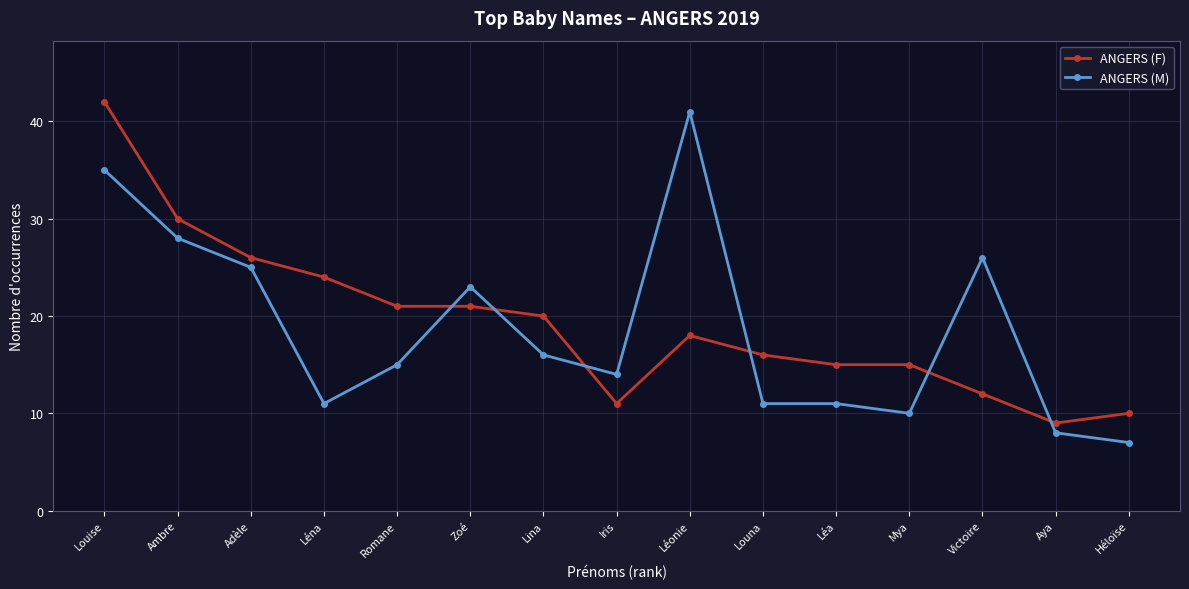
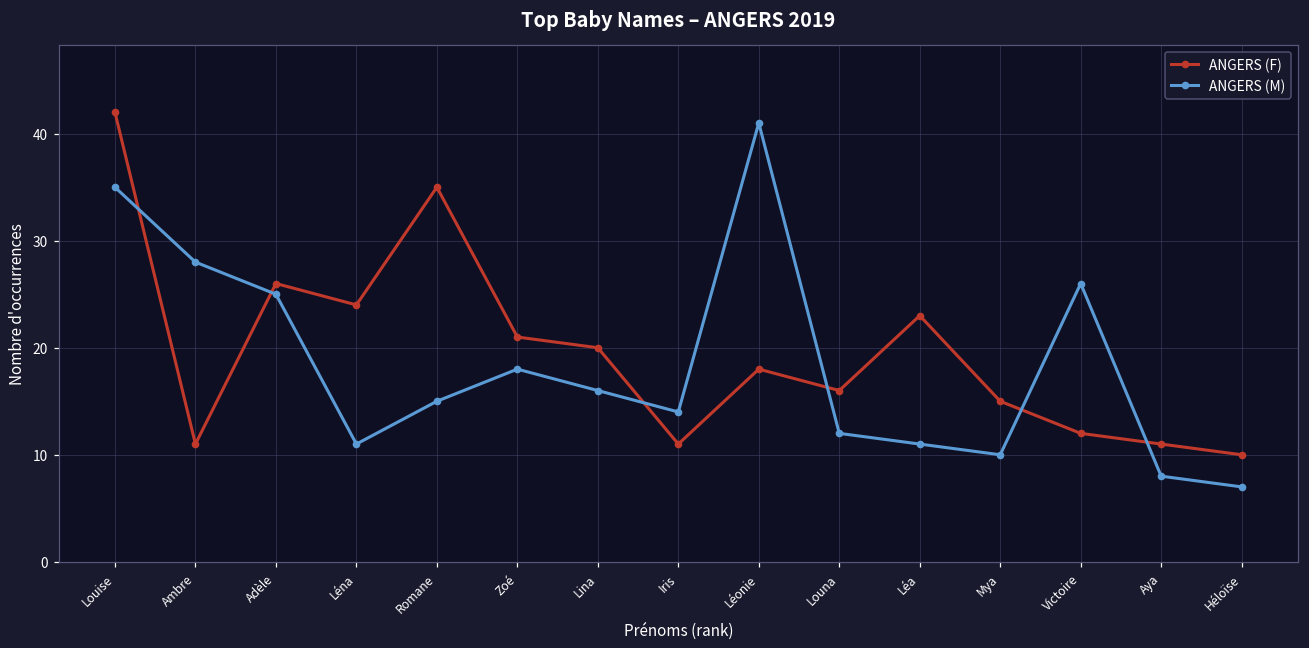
ANGERS (F), Ambre: 30 -> 11
ANGERS (F), Romane: 21 -> 35
ANGERS (M), Zoé: 23 -> 18
ANGERS (M), Louna: 11 -> 12
ANGERS (F), Léa: 15 -> 23
ANGERS (F), Aya: 9 -> 11
